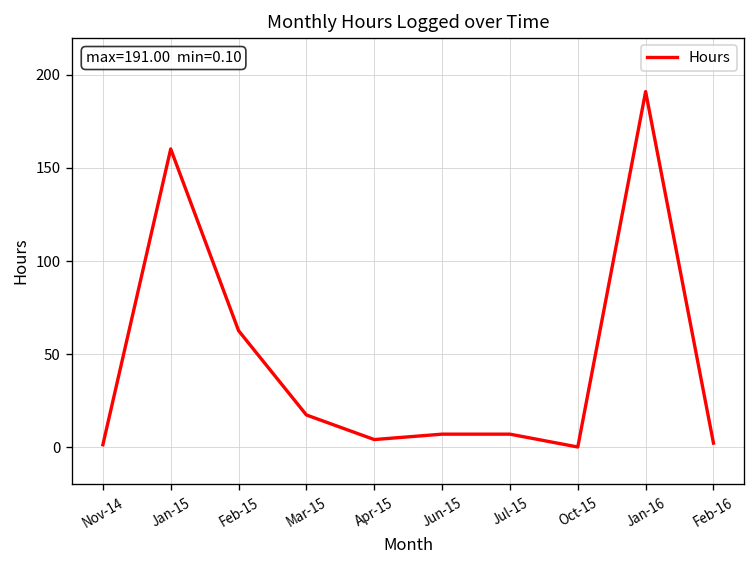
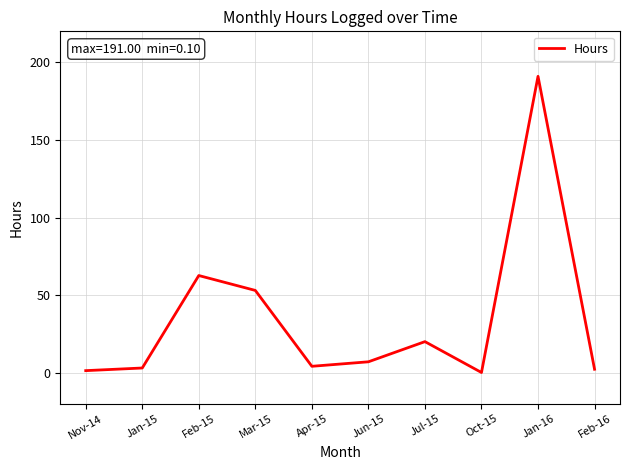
Jan-15: 160 -> 3
Mar-15: 17 -> 53
Jul-15: 7 -> 20
